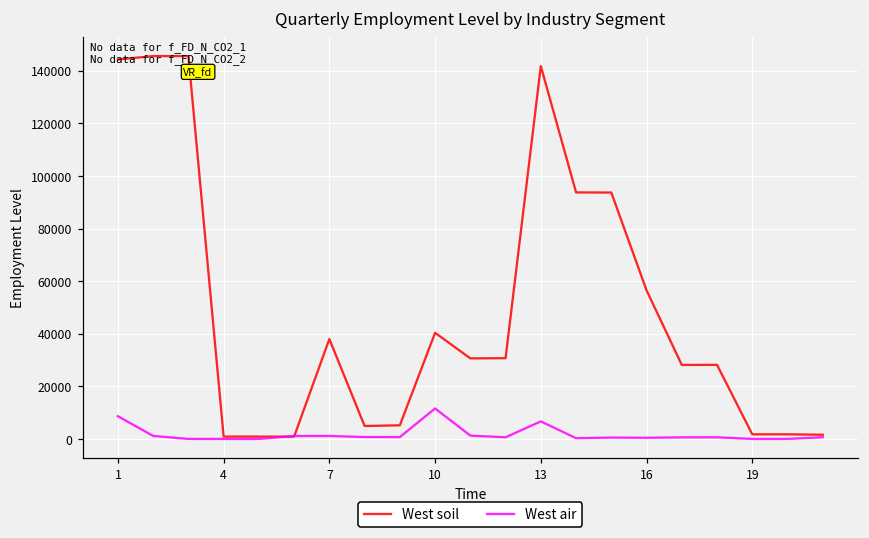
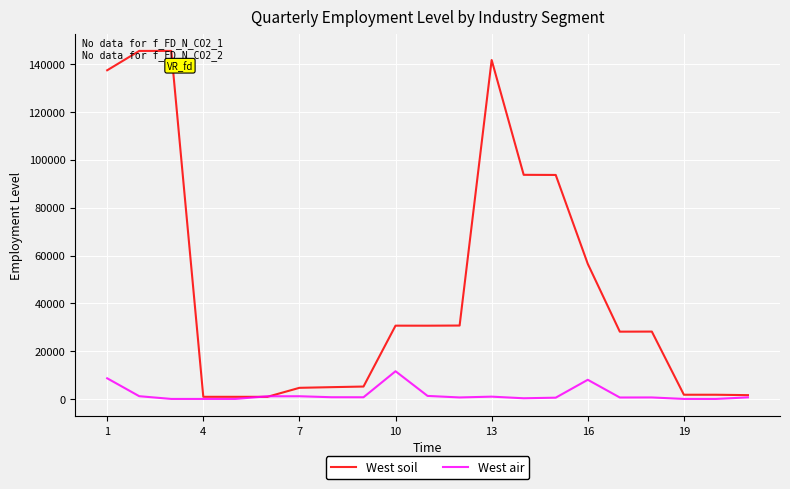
West soil, 1: 144000 -> 137000
West soil, 7: 38000 -> 5000
West soil, 10: 40000 -> 31000
West air, 13: 7000 -> 1000
West air, 16: 0 -> 8000
